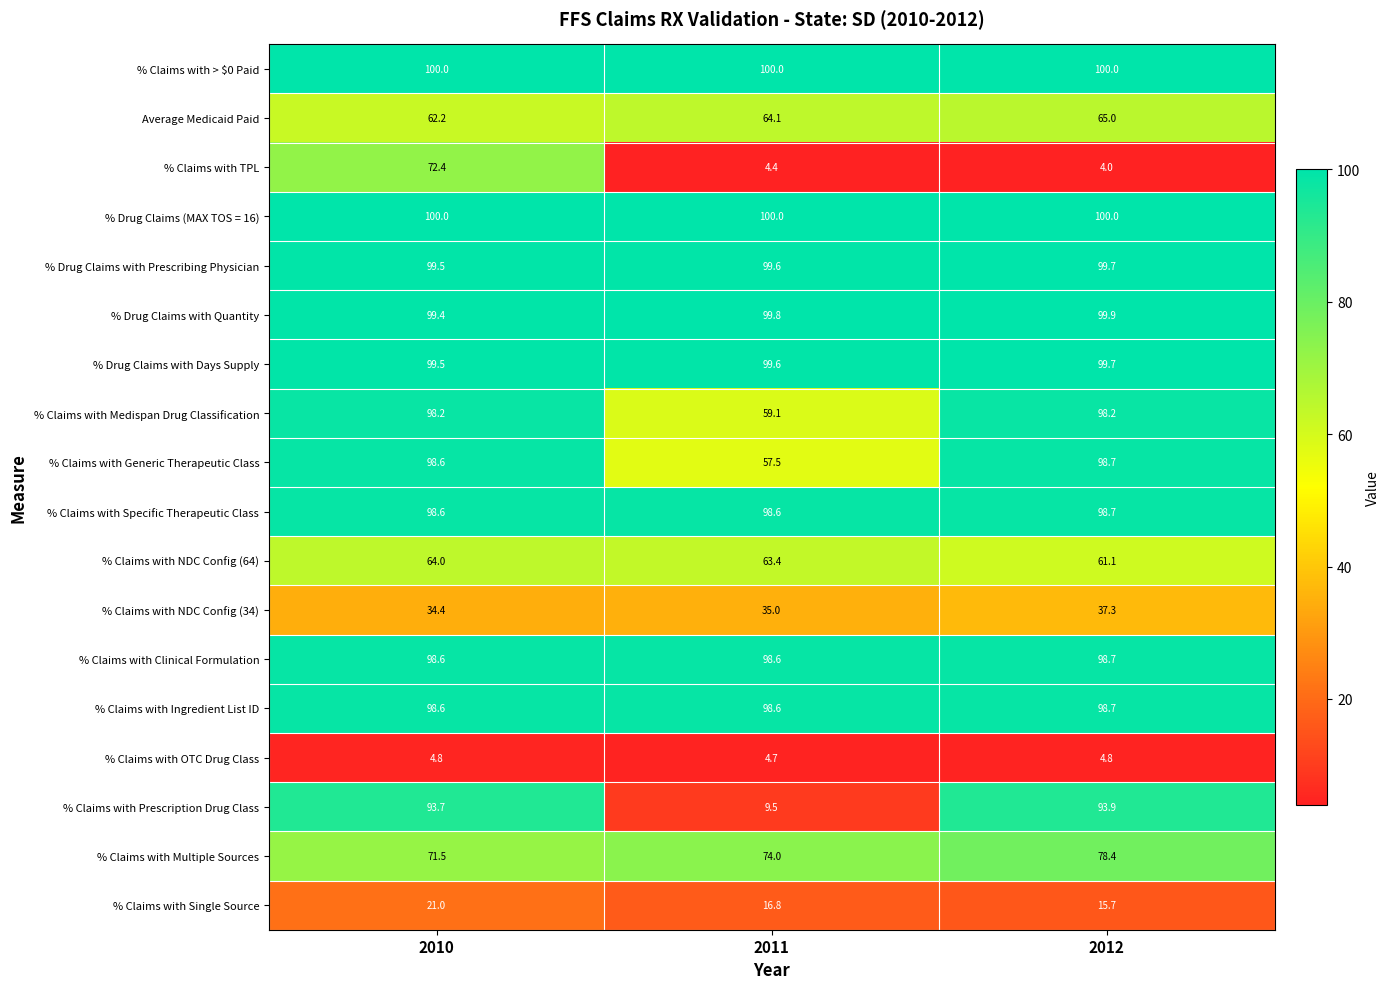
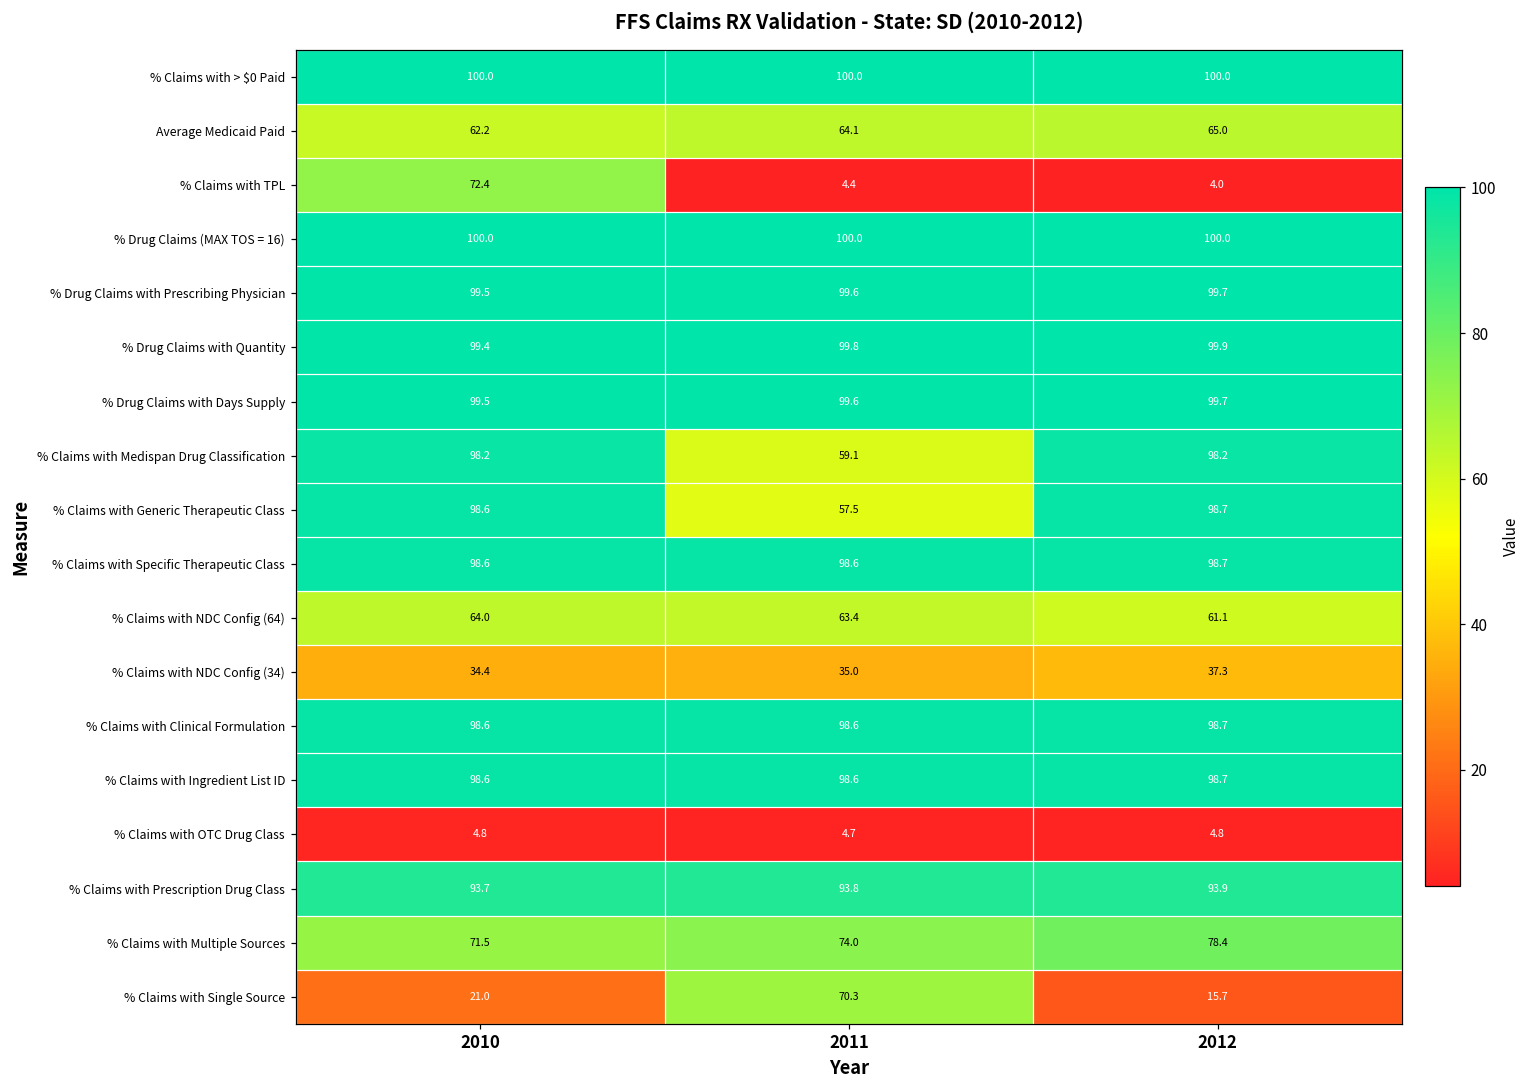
% Claims with Prescription Drug Class, 2011: 9.5 -> 93.8
% Claims with Single Source, 2011: 16.8 -> 70.3
